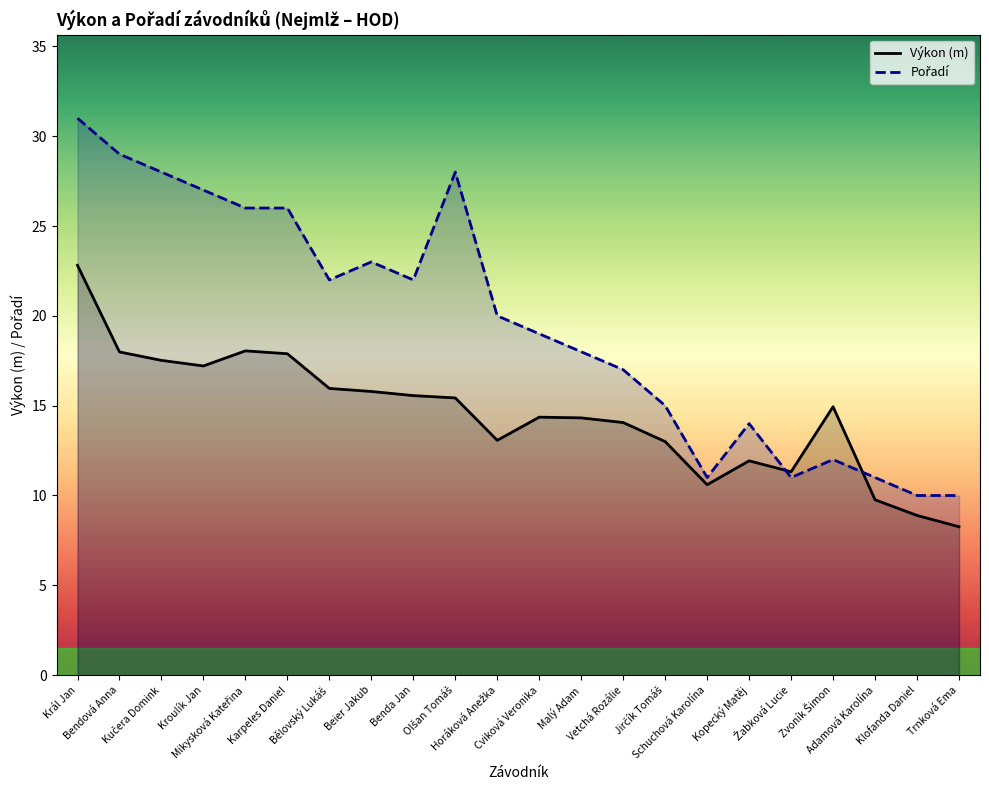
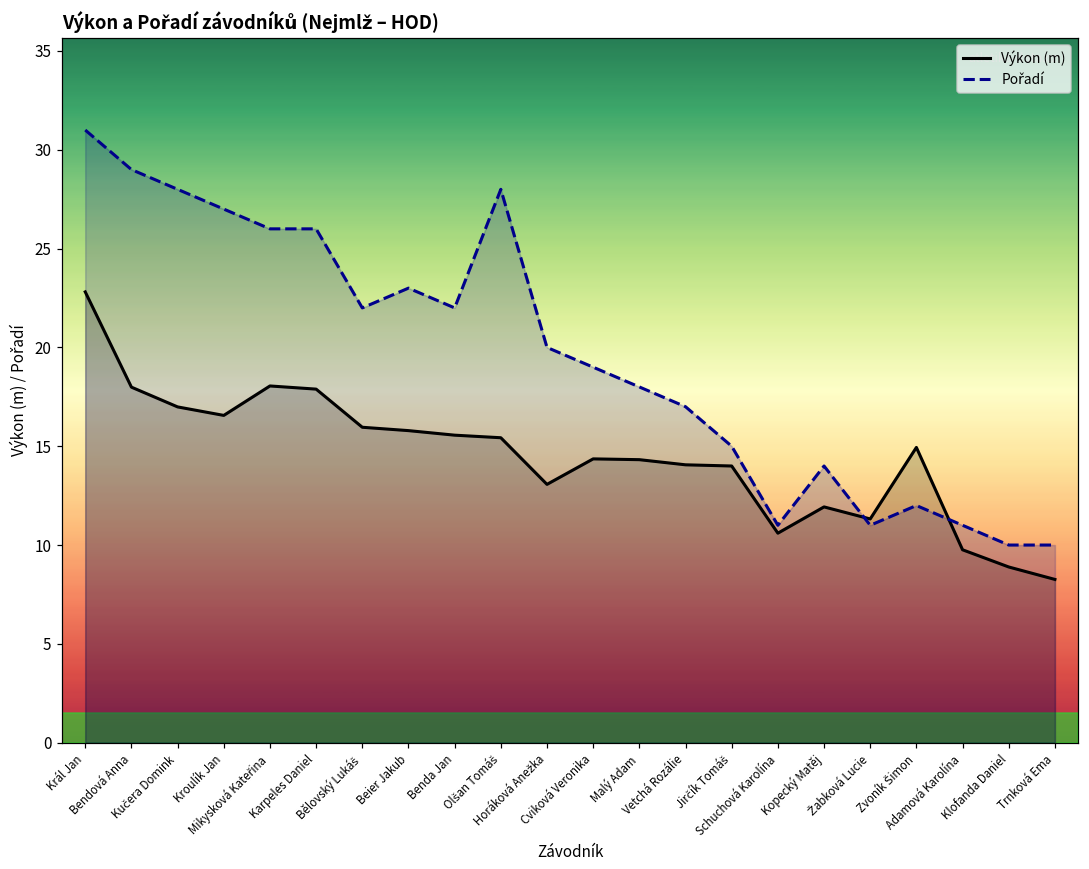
Výkon (m), Kučera Domink: 17.5 -> 17.0
Výkon (m), Kroulík Jan: 17.2 -> 16.6
Výkon (m), Jirčík Tomáš: 13 -> 14
